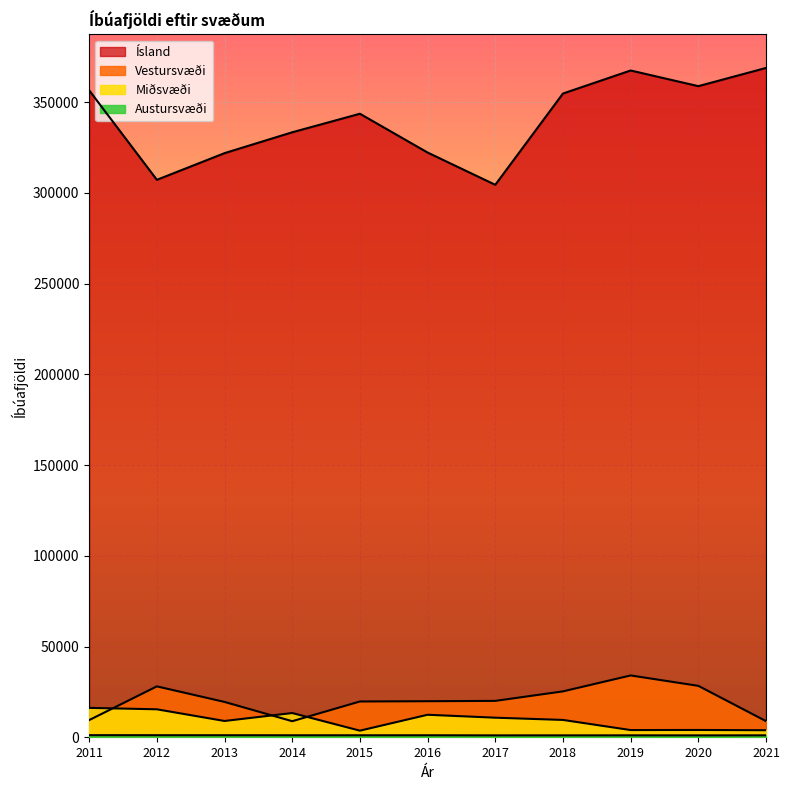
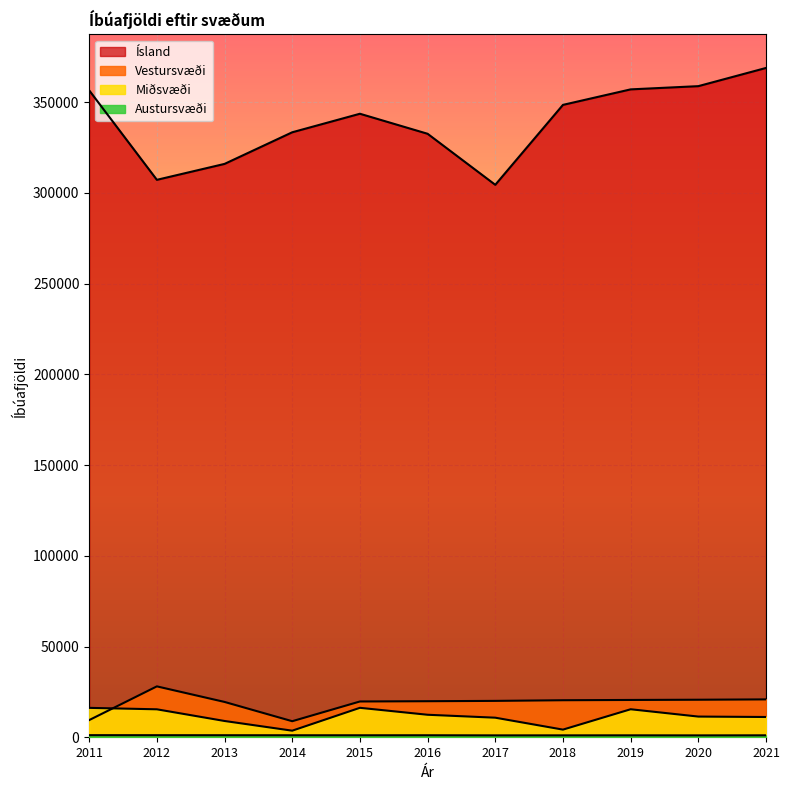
Ísland, 2013: 322000 -> 316000
Miðsvæði, 2014: 13000 -> 4000
Miðsvæði, 2015: 4000 -> 16000
Ísland, 2016: 322000 -> 333000
Ísland, 2018: 355000 -> 348000
Vestursvæði, 2018: 25000 -> 20000
Miðsvæði, 2018: 10000 -> 4000
Ísland, 2019: 367000 -> 357000
Vestursvæði, 2019: 34000 -> 21000
Miðsvæði, 2019: 4000 -> 15000
Vestursvæði, 2020: 28000 -> 21000
Miðsvæði, 2020: 4000 -> 11000
Vestursvæði, 2021: 9000 -> 21000
Miðsvæði, 2021: 4000 -> 11000
